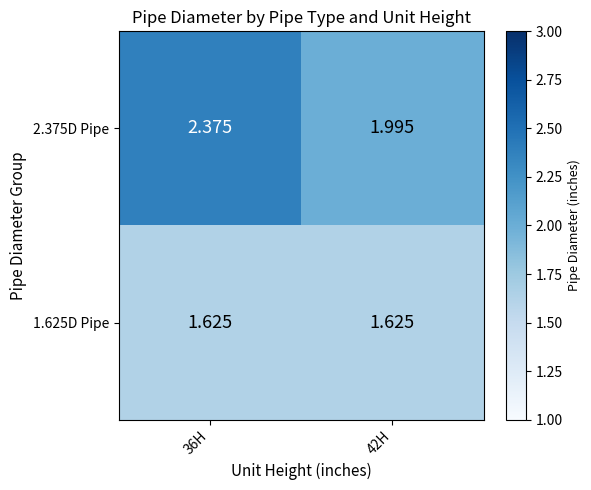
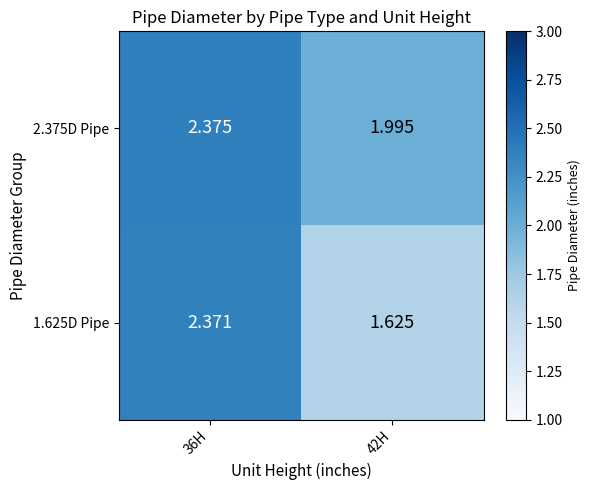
1.625D Pipe, 36H: 1.625 -> 2.371
